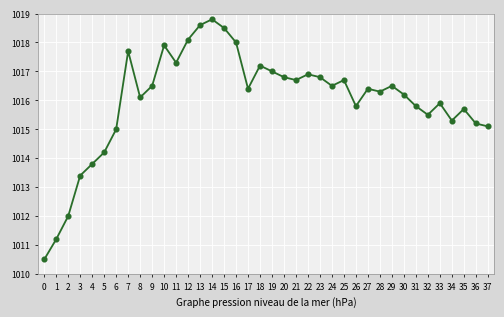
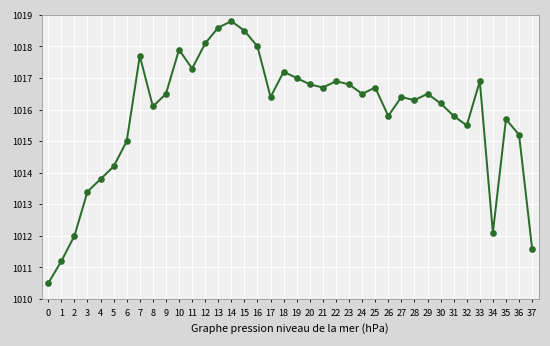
33: 1015.9 -> 1016.9
34: 1015.3 -> 1012.1
37: 1015.1 -> 1011.6
